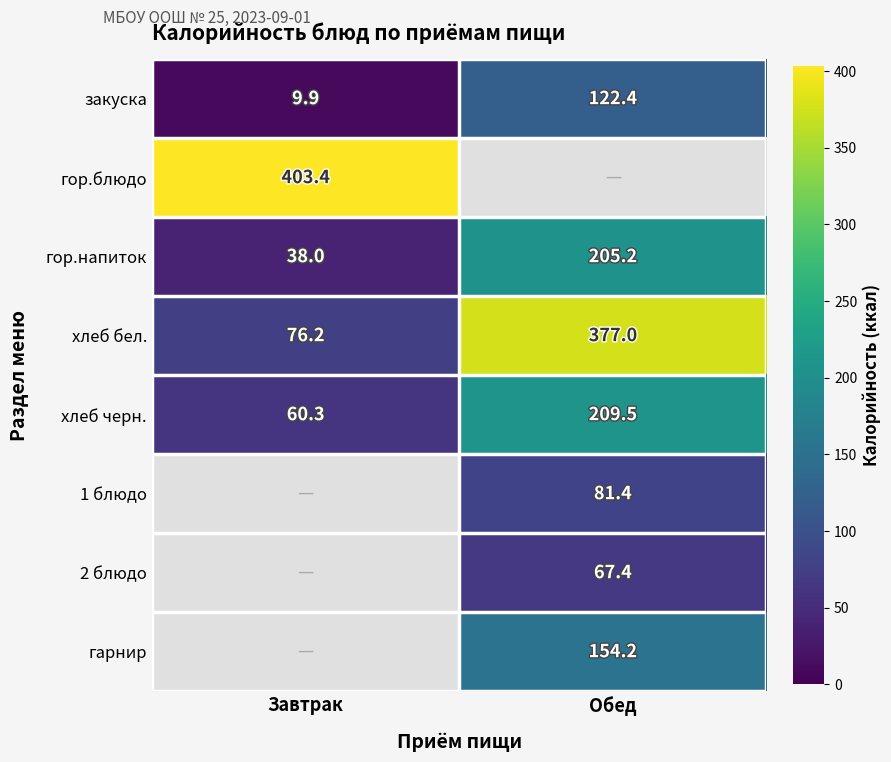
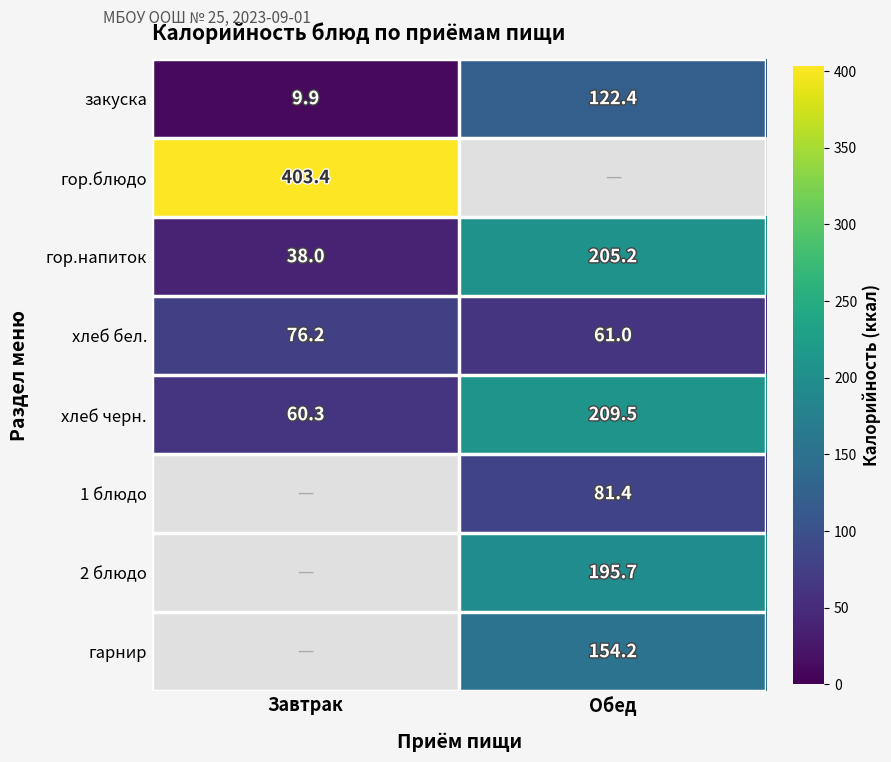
хлеб бел., Обед: 377.0 -> 61.0
2 блюдо, Обед: 67.4 -> 195.7
